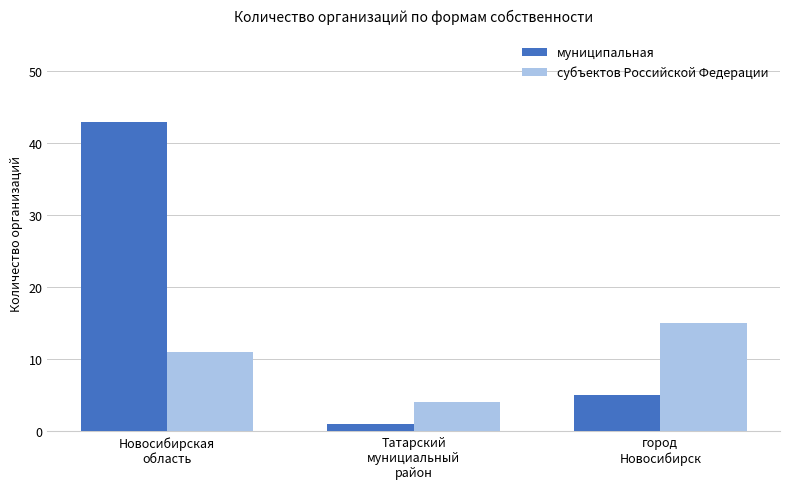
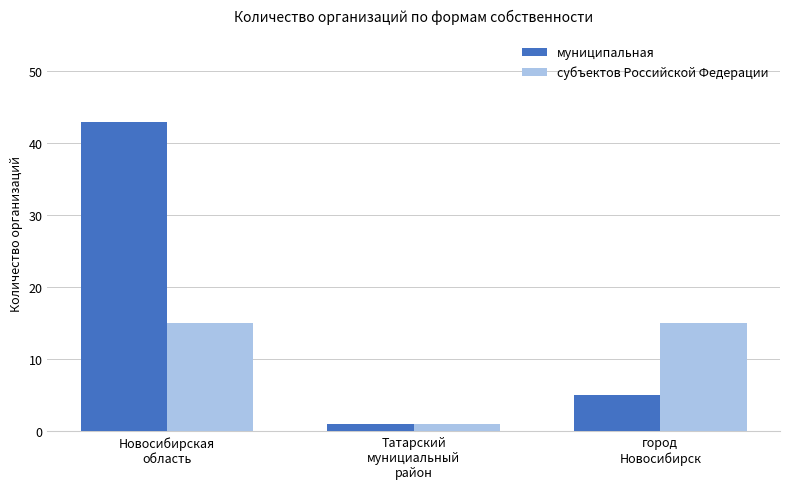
субъектов Российской Федерации, Новосибирская область: 11 -> 15
субъектов Российской Федерации, Татарский мунициальный район: 4 -> 1
